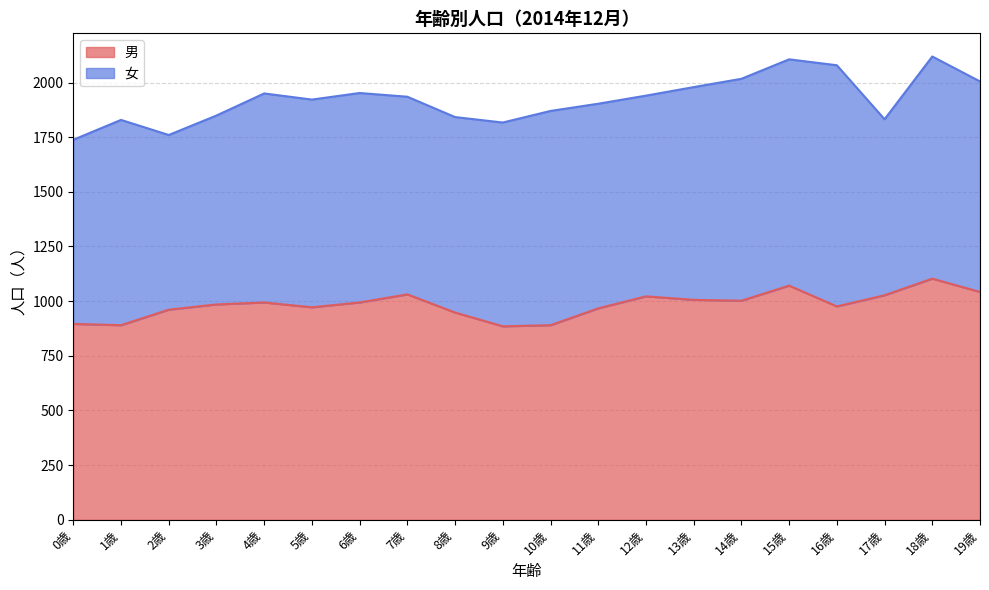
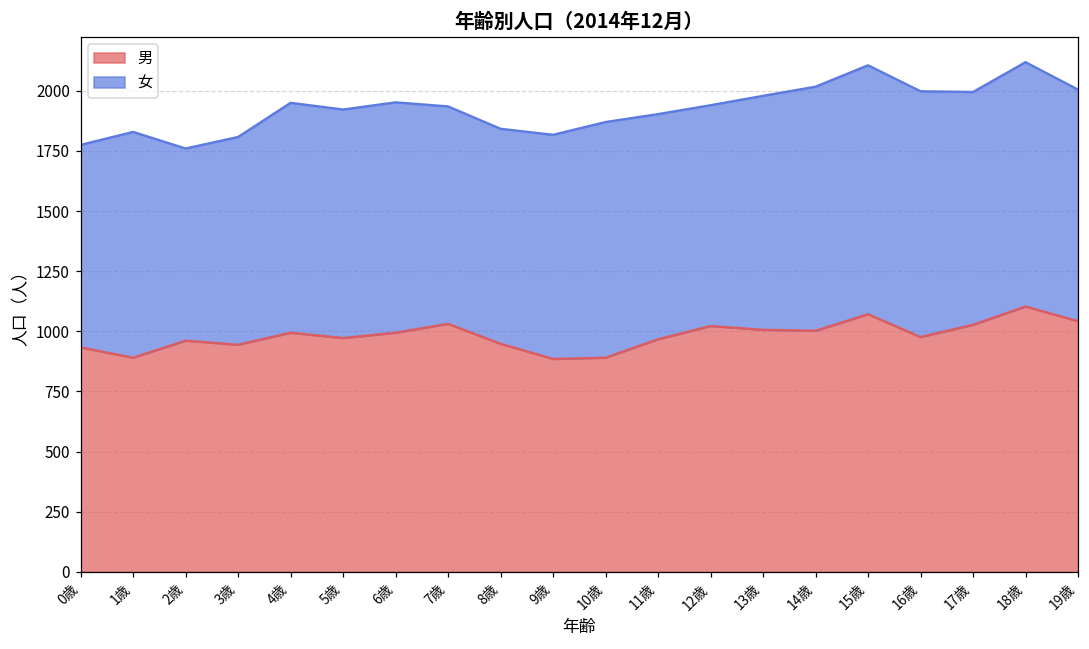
男, 0歳: 900 -> 930
男, 3歳: 990 -> 940
女, 16歳: 1100 -> 1020
女, 17歳: 810 -> 970
